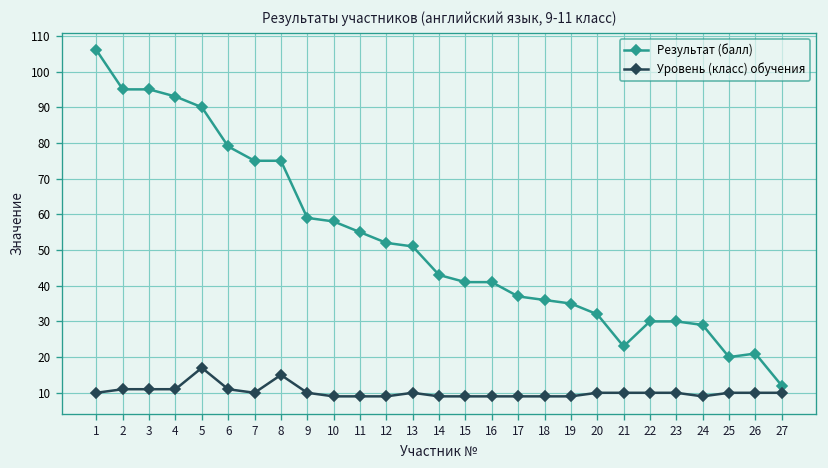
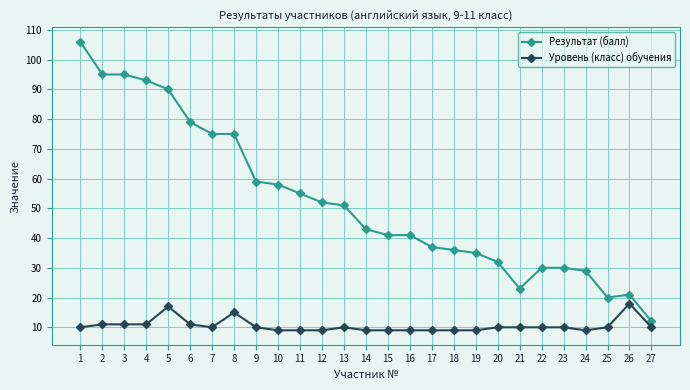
Уровень (класс) обучения, 26: 10 -> 18
